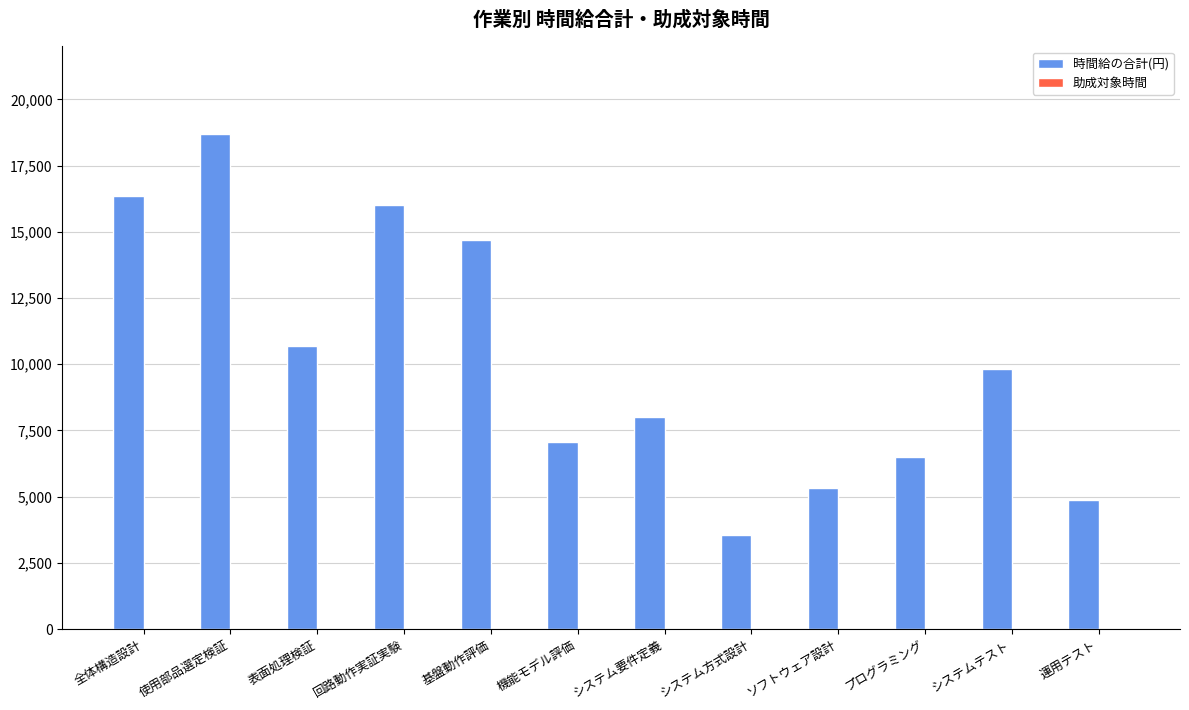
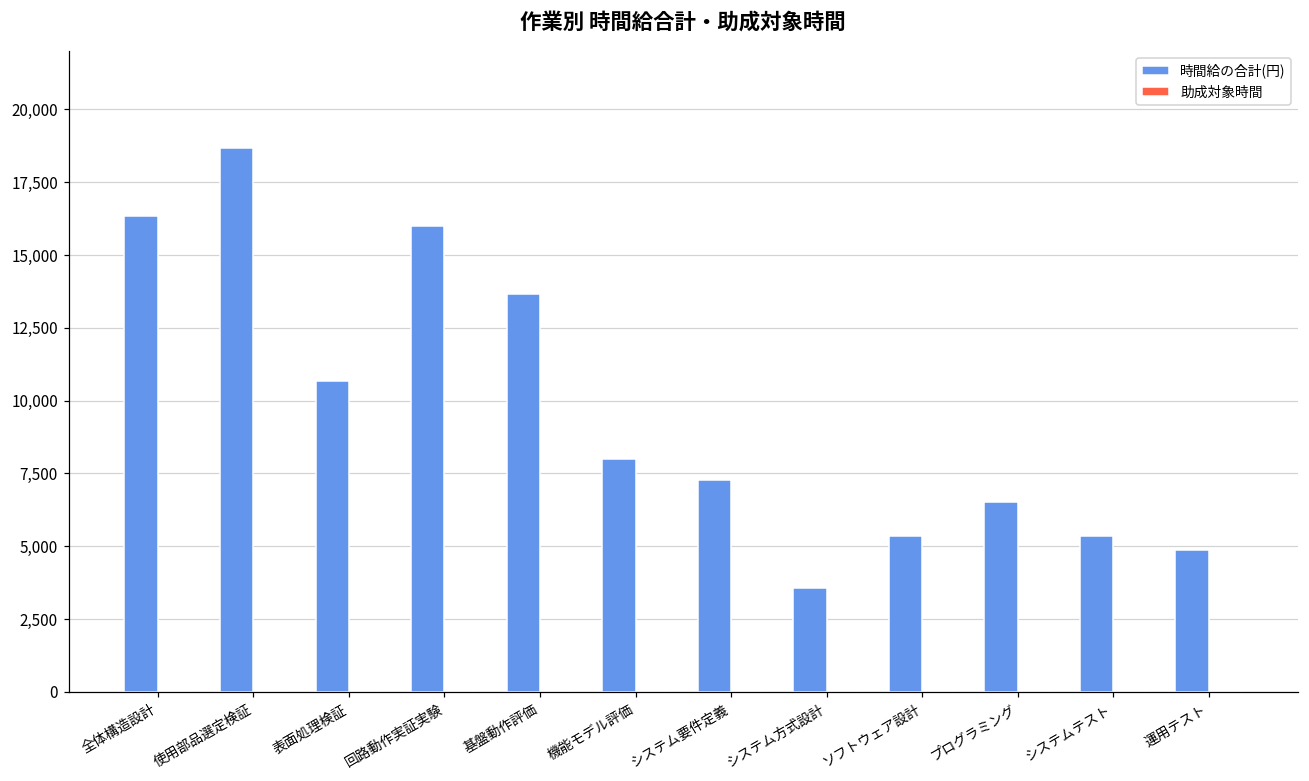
時間給の合計(円), 基盤動作評価: 14,700 -> 13,700
時間給の合計(円), 機能モデル評価: 7,100 -> 8,000
時間給の合計(円), システム要件定義: 8,000 -> 7,300
時間給の合計(円), システムテスト: 9,800 -> 5,300
